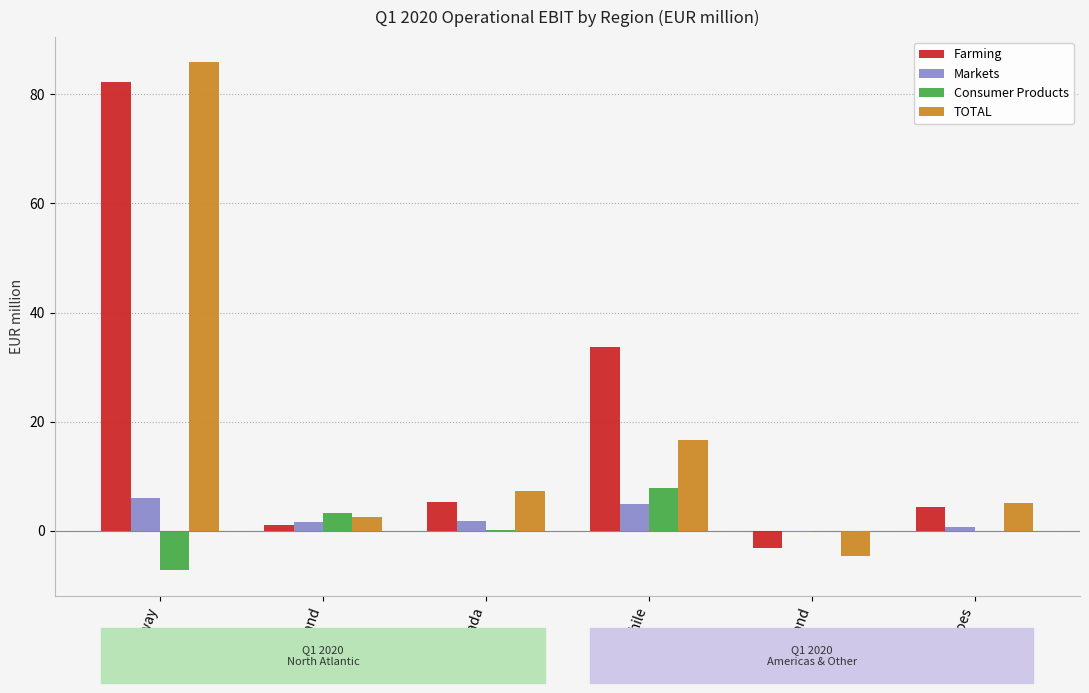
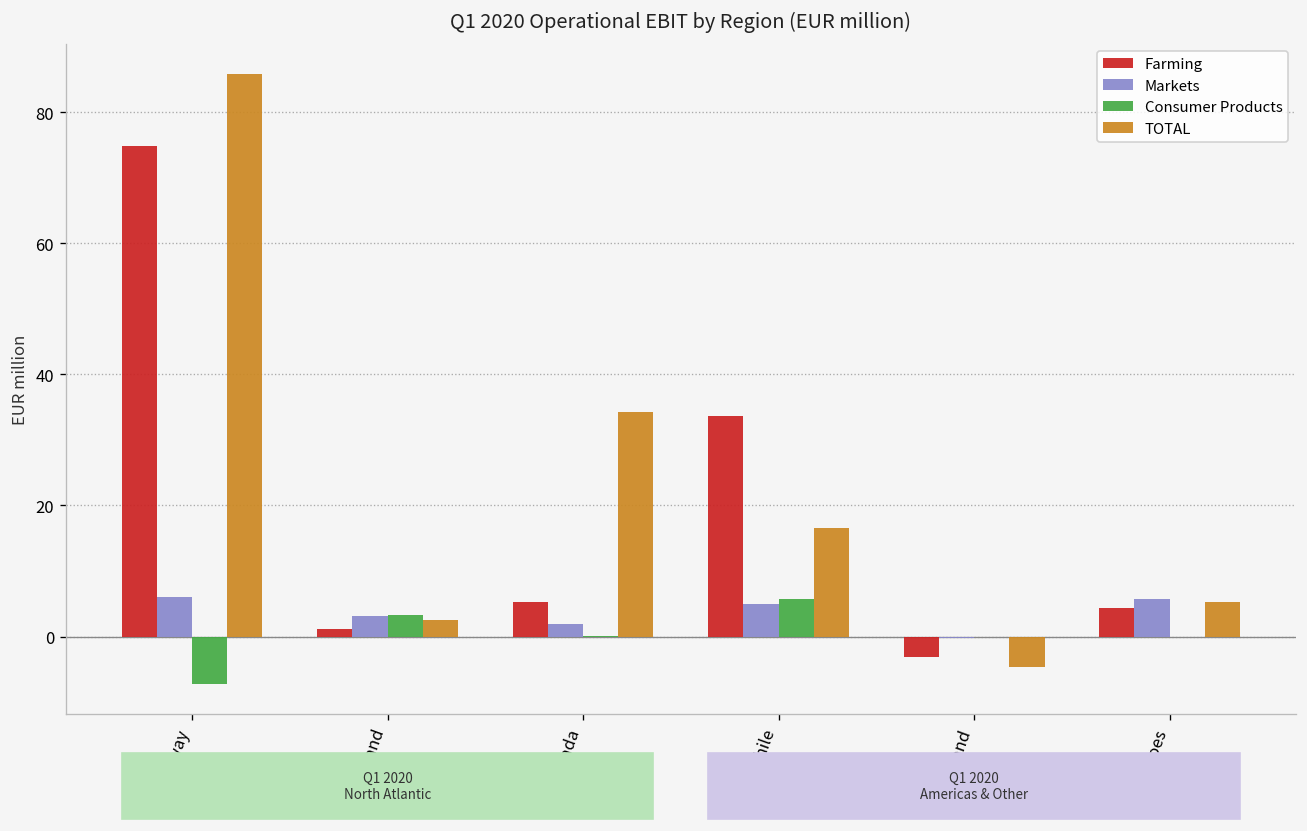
Farming, Norway: 82 -> 75
Markets, Scotland: 2 -> 3
TOTAL, Canada: 7 -> 34
Consumer Products, Chile: 8 -> 6
Markets, Faroes: 1 -> 6
